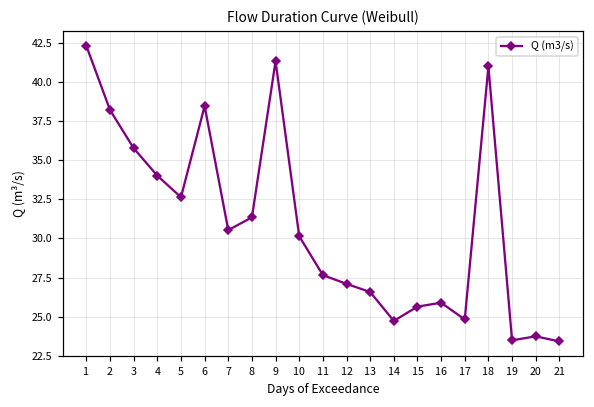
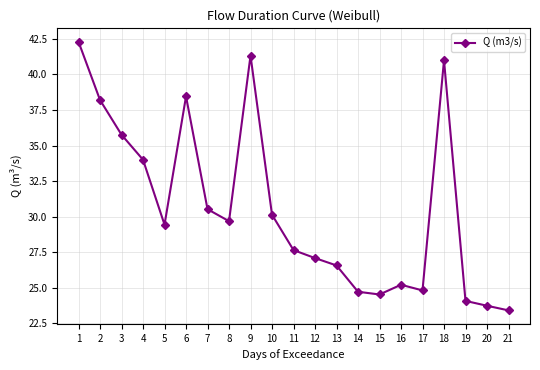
5: 32.6 -> 29.4
8: 31.3 -> 29.7
15: 25.6 -> 24.5
16: 25.9 -> 25.2
19: 23.5 -> 24.1
